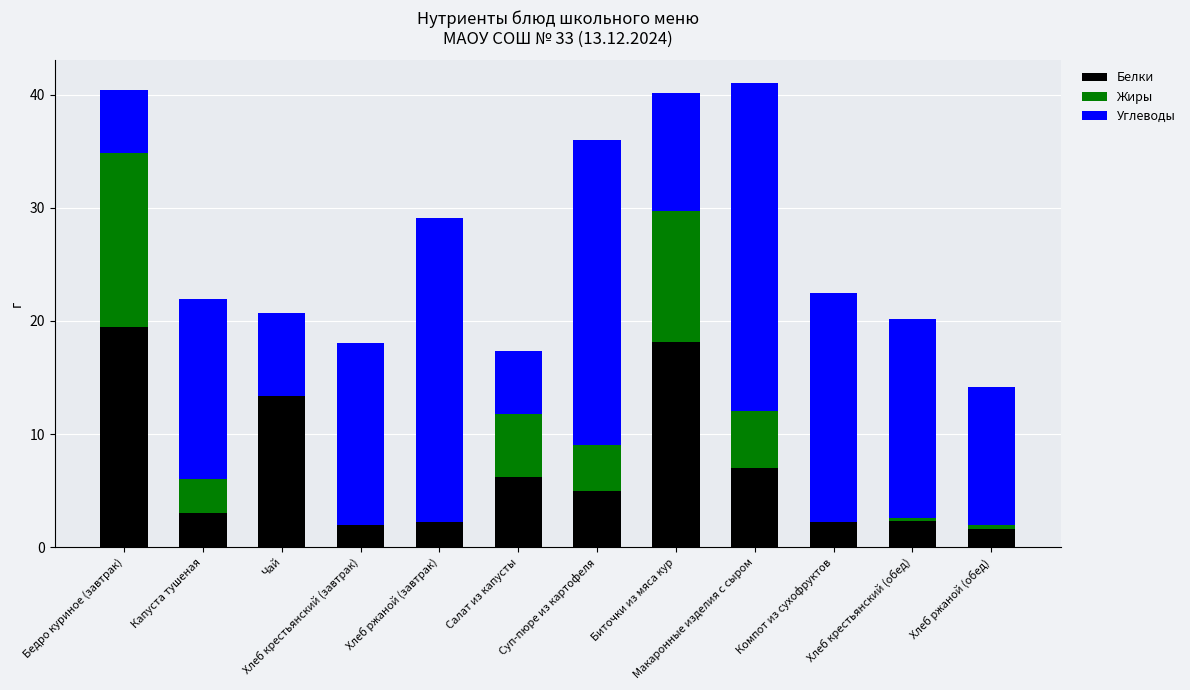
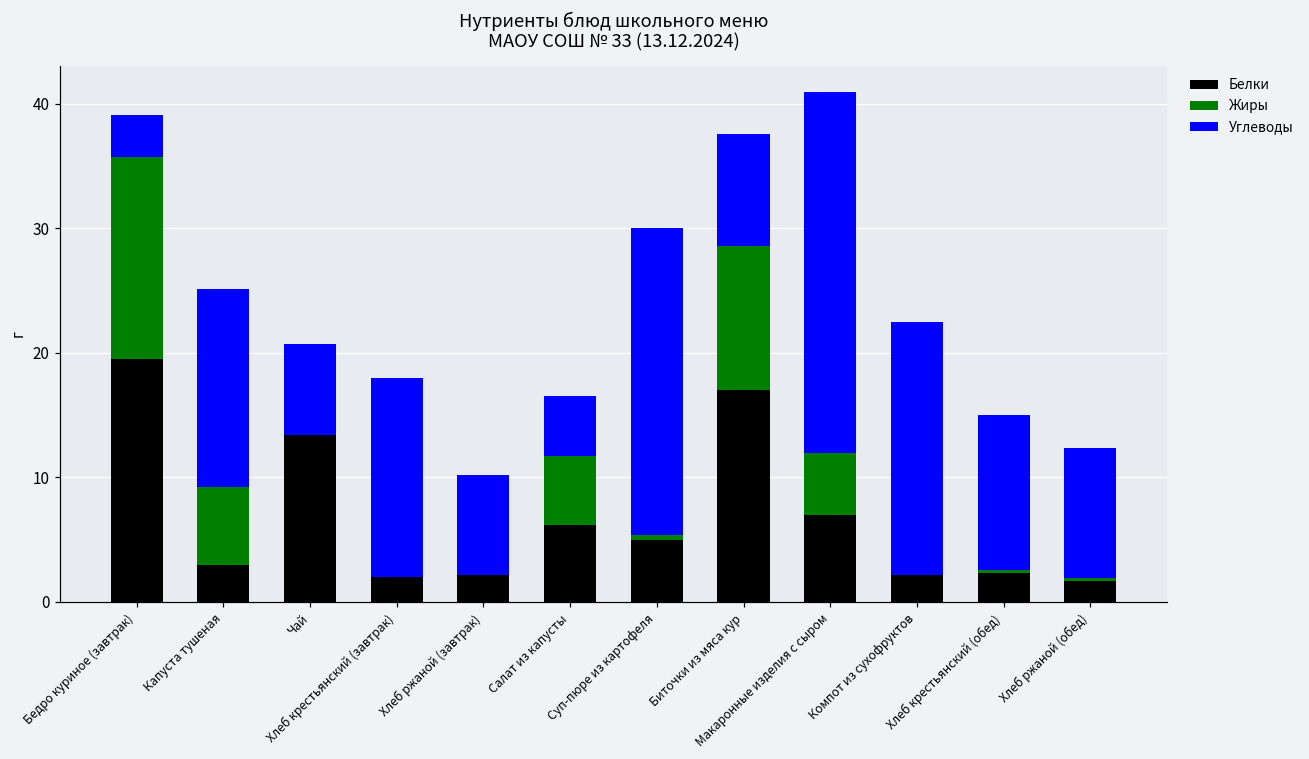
Жиры, Бедро куриное (завтрак): 15.4 -> 16.3
Углеводы, Бедро куриное (завтрак): 5.5 -> 3.3
Жиры, Капуста тушеная: 3.0 -> 6.2
Углеводы, Хлеб ржаной (завтрак): 26.9 -> 8.0
Углеводы, Салат из капусты: 5.6 -> 4.8
Жиры, Суп-пюре из картофеля: 4.0 -> 0.4
Углеводы, Суп-пюре из картофеля: 27.0 -> 24.6
Белки, Биточки из мяса кур: 18.1 -> 17.0
Углеводы, Биточки из мяса кур: 10.4 -> 9.0
Углеводы, Хлеб крестьянский (обед): 17.6 -> 12.5
Углеводы, Хлеб ржаной (обед): 12.2 -> 10.4
